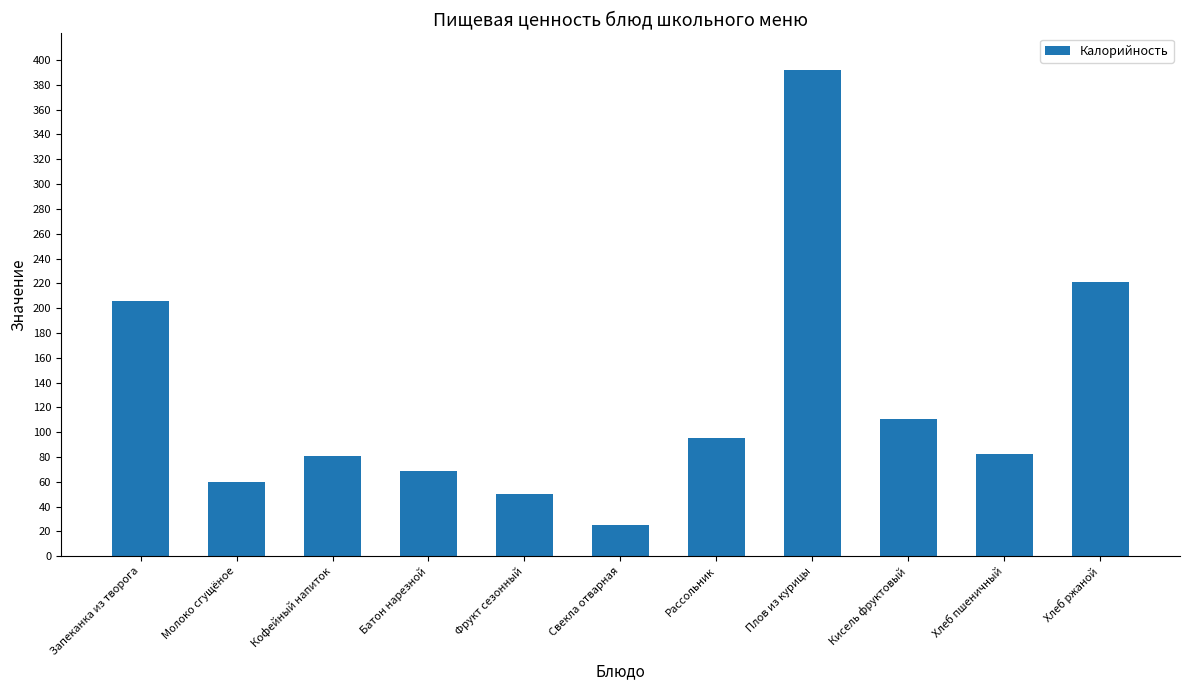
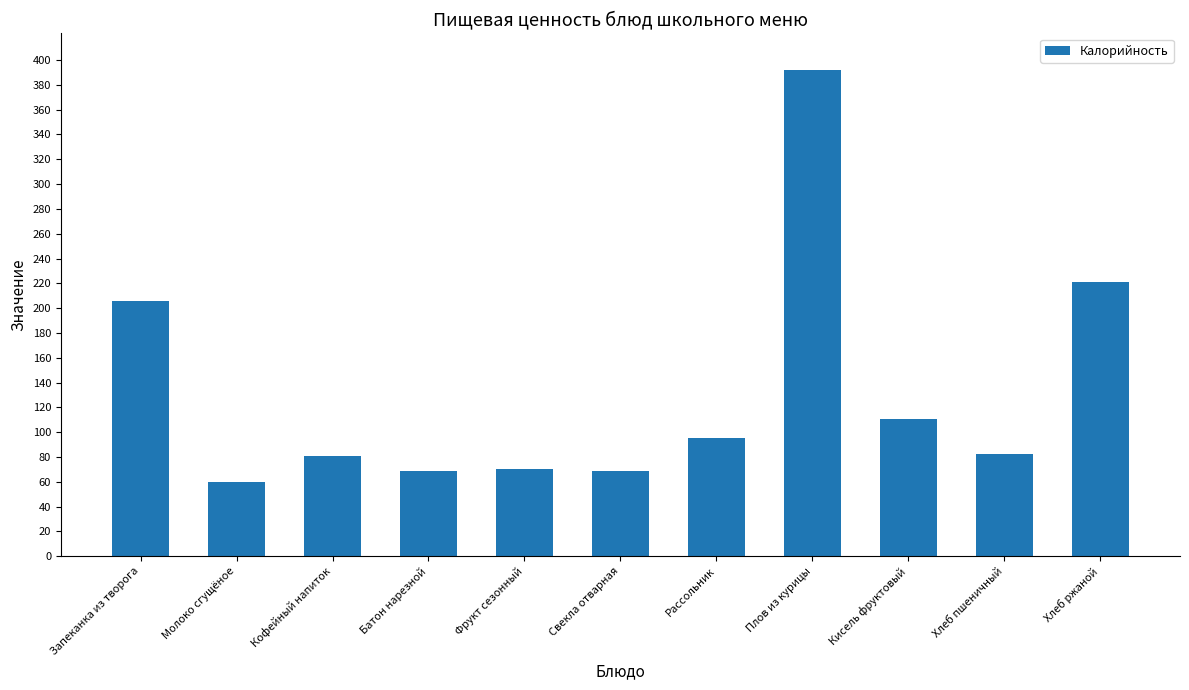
Фрукт сезонный: 51 -> 71
Свекла отварная: 25 -> 69
